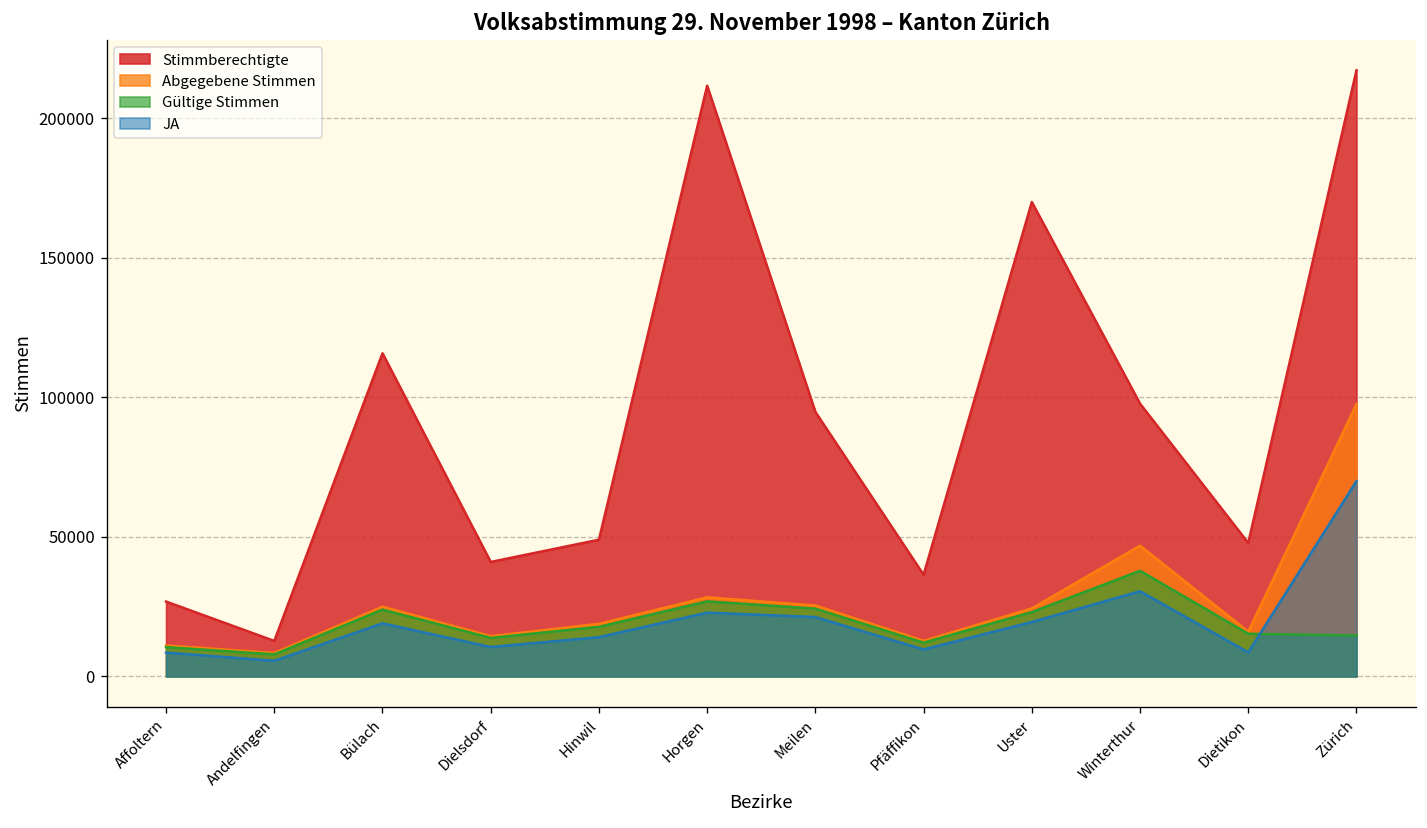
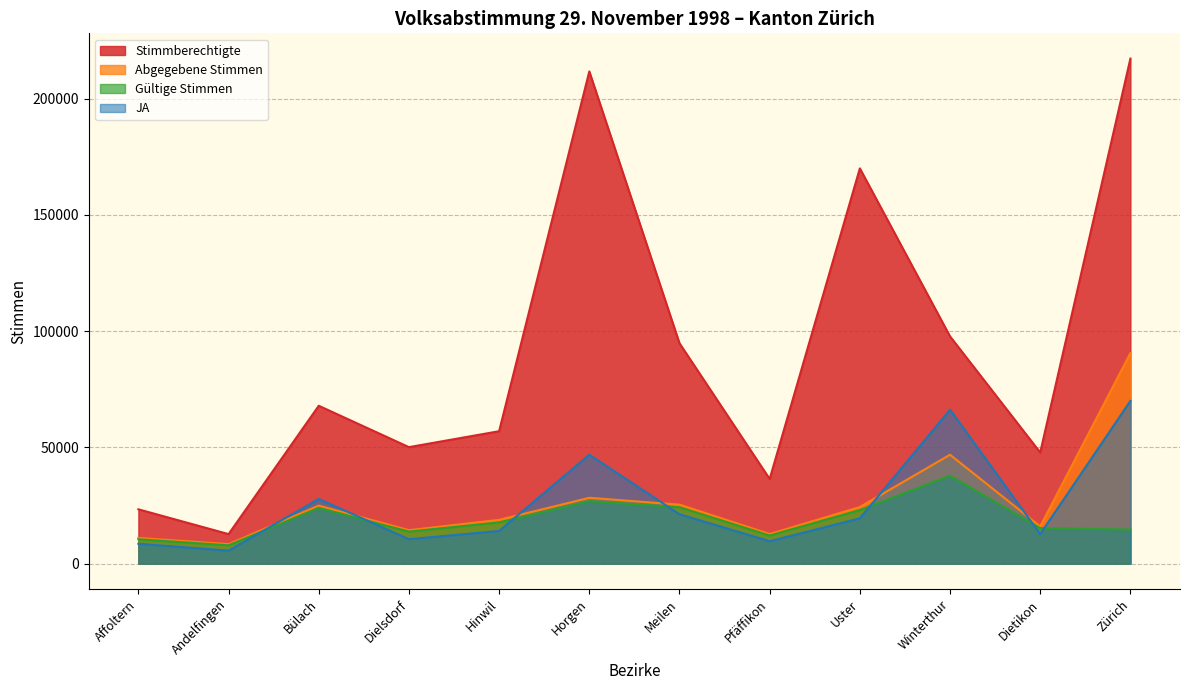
Stimmberechtigte, Affoltern: 27000 -> 23000
Stimmberechtigte, Bülach: 116000 -> 68000
JA, Bülach: 19000 -> 28000
Stimmberechtigte, Dielsdorf: 41000 -> 50000
Stimmberechtigte, Hinwil: 49000 -> 57000
JA, Horgen: 23000 -> 47000
JA, Winterthur: 31000 -> 66000
JA, Dietikon: 9000 -> 13000
Abgegebene Stimmen, Zürich: 98000 -> 91000
